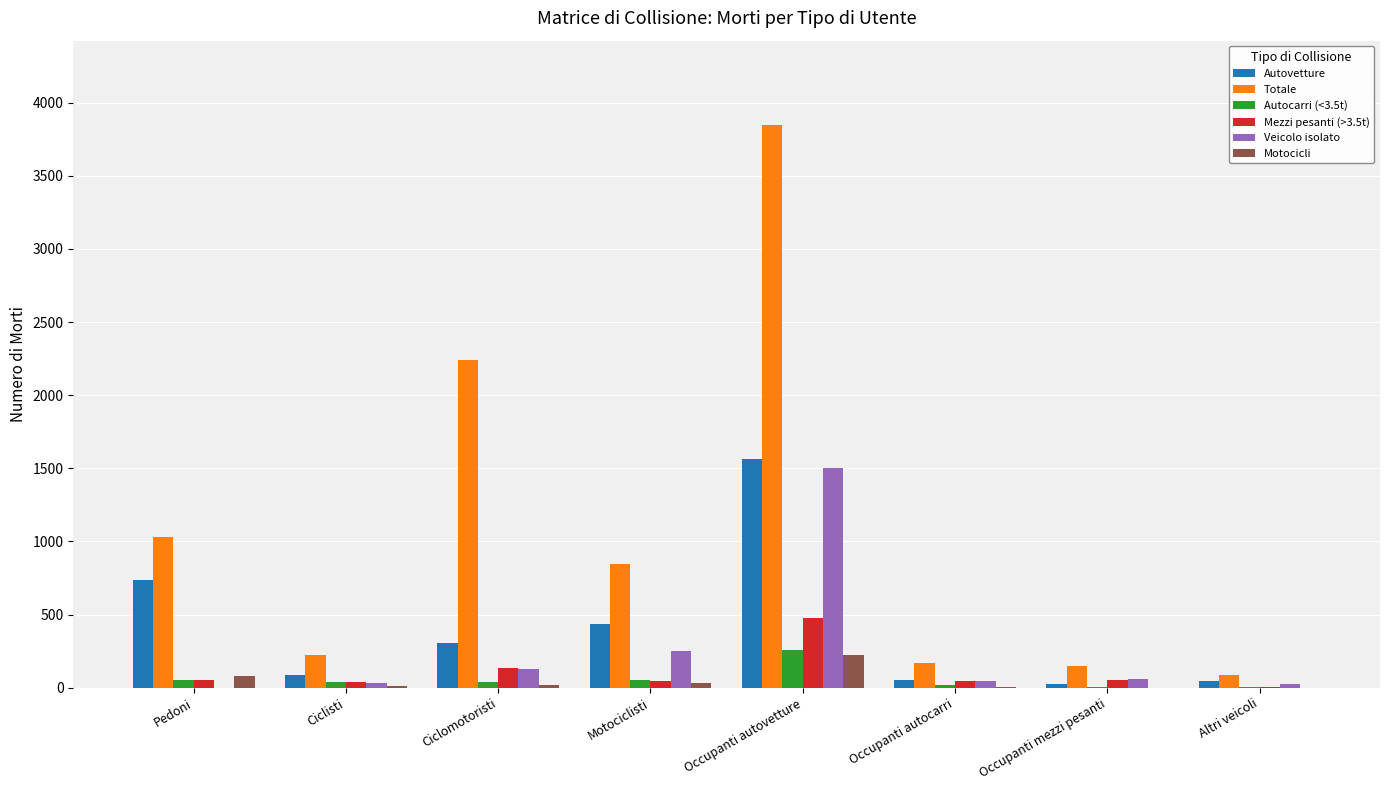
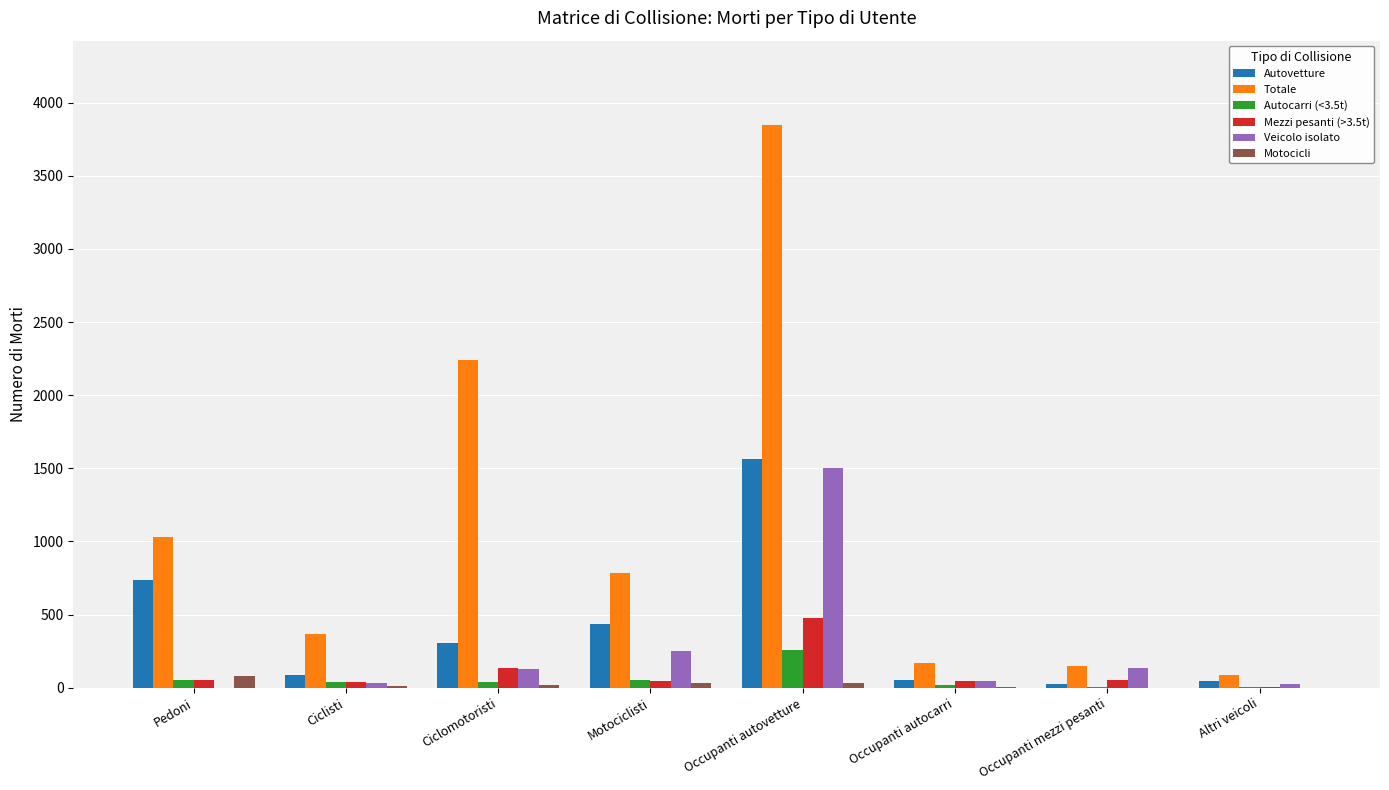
Totale, Ciclisti: 220 -> 370
Totale, Motociclisti: 850 -> 780
Motocicli, Occupanti autovetture: 220 -> 30
Veicolo isolato, Occupanti mezzi pesanti: 60 -> 130
